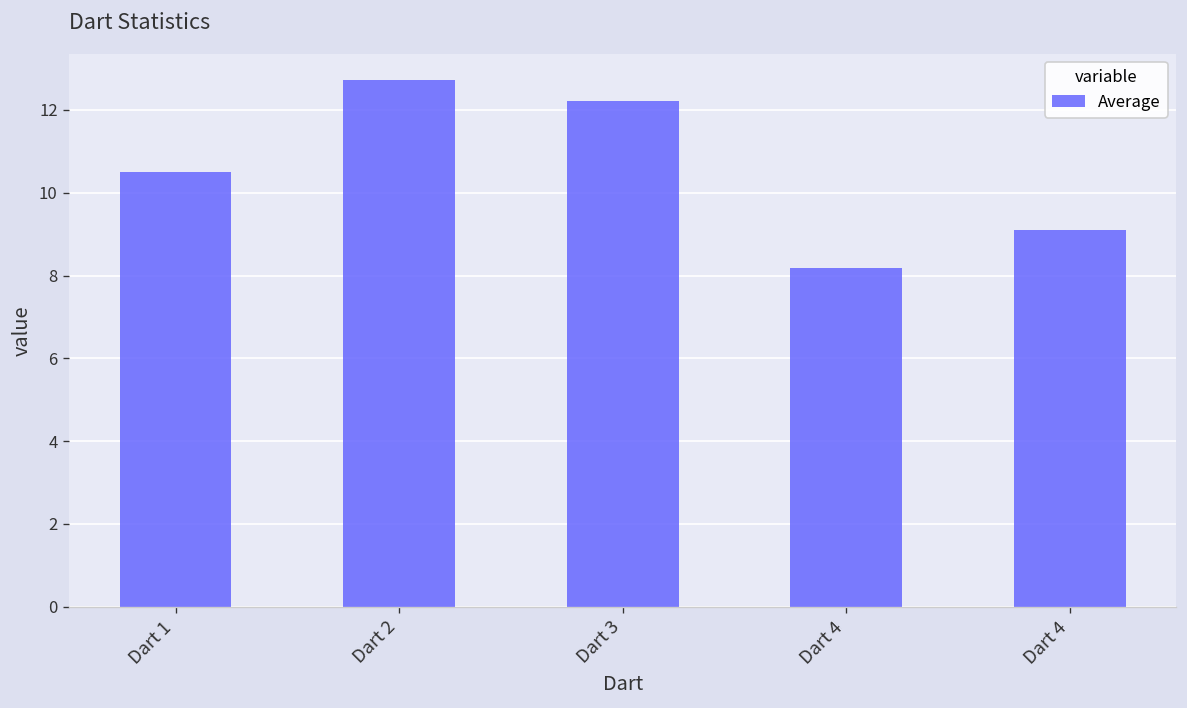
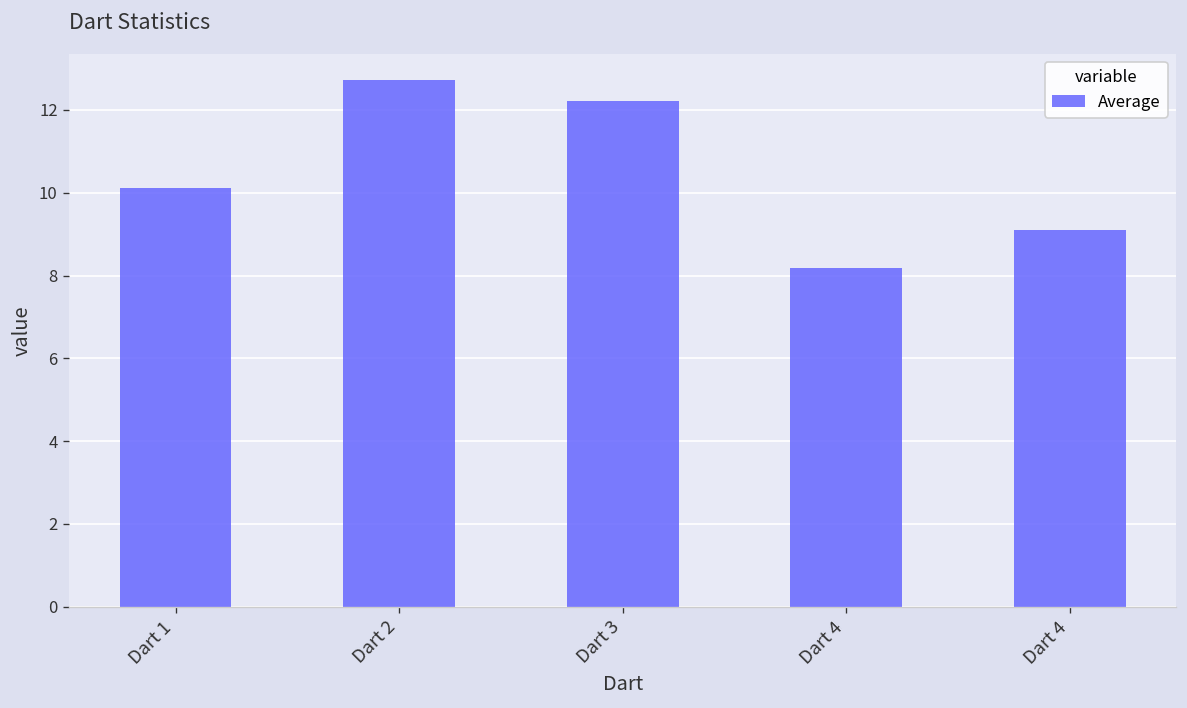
Dart 1: 10.5 -> 10.1
